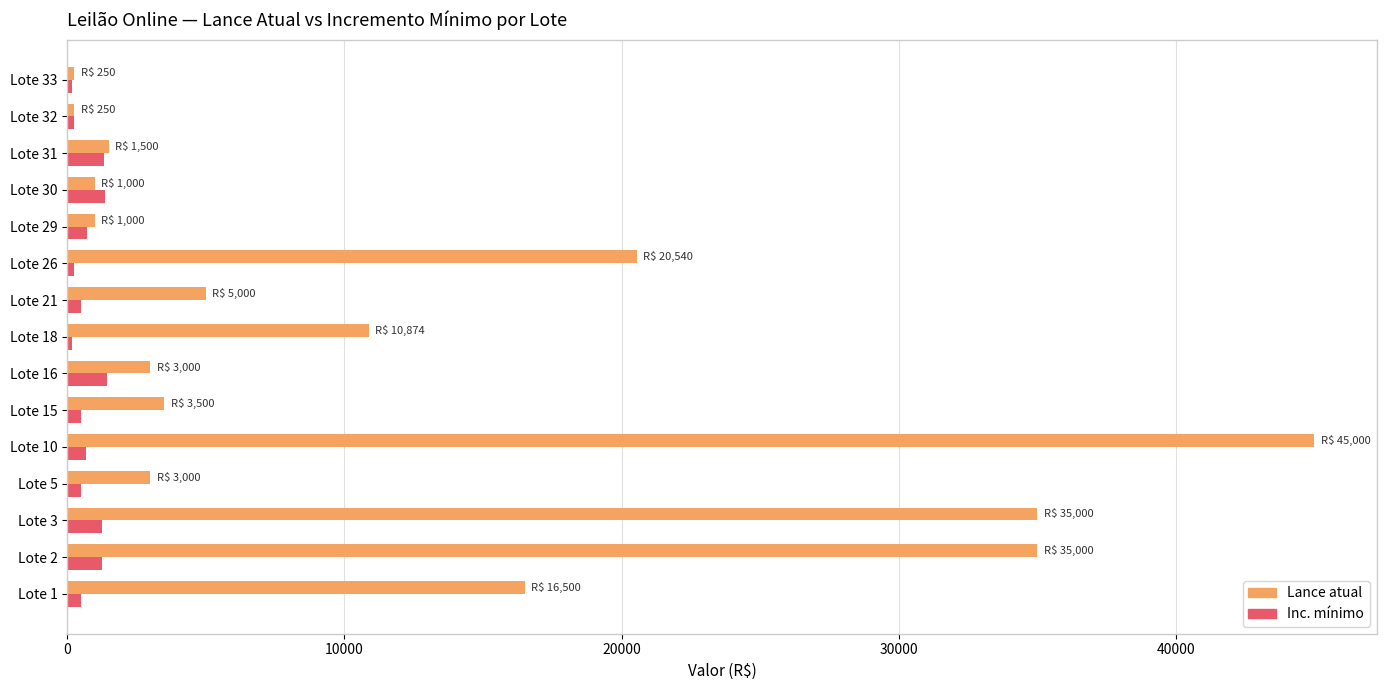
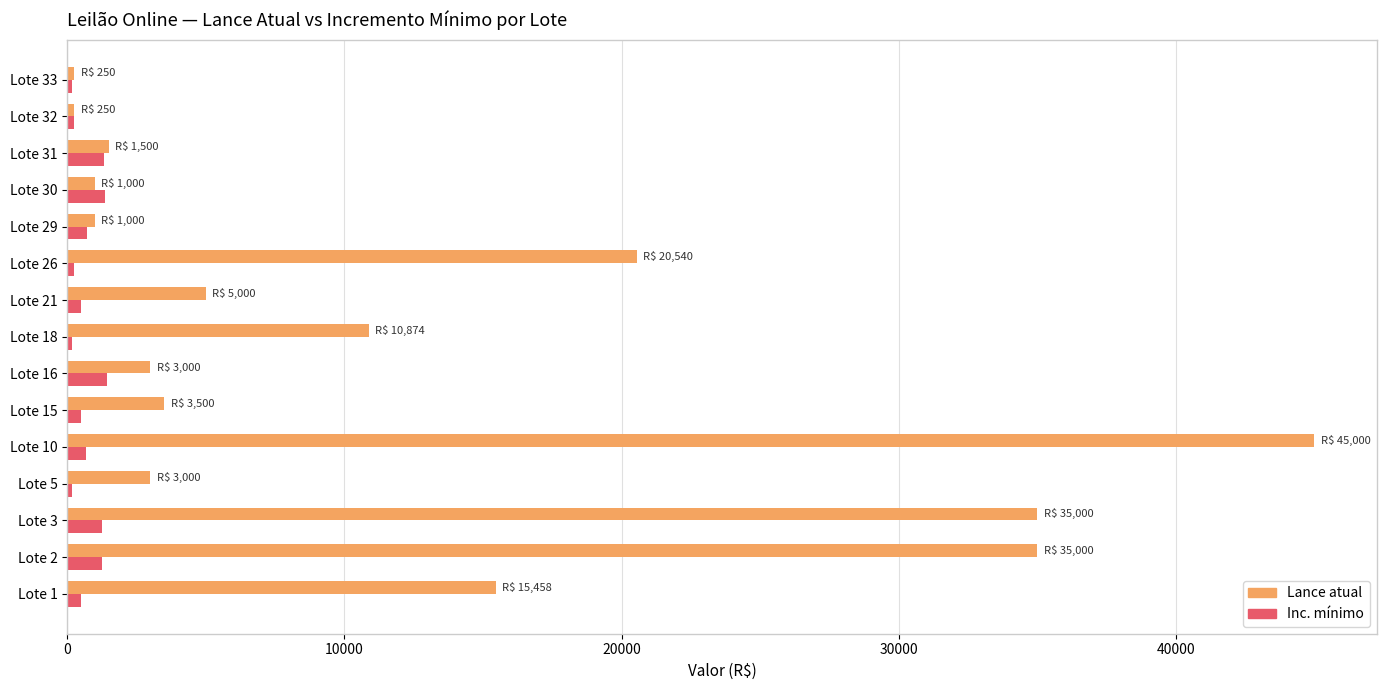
Inc. mínimo, Lote 5: 500 -> 200
Lance atual, Lote 1: 16,500 -> 15,458
